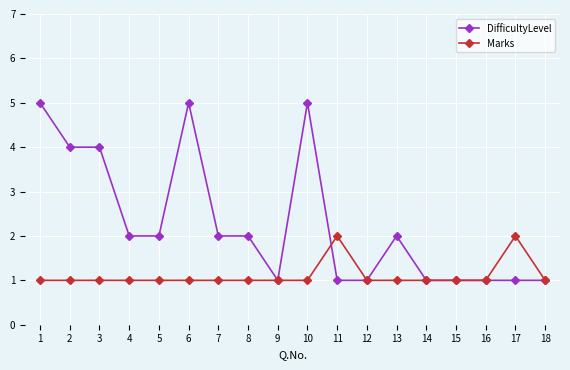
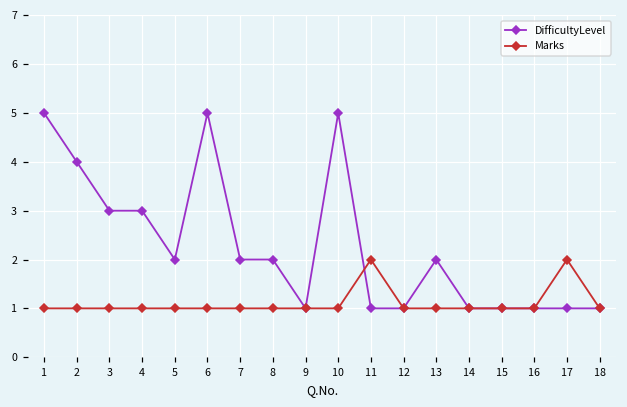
DifficultyLevel, 3: 4 -> 3
DifficultyLevel, 4: 2 -> 3
